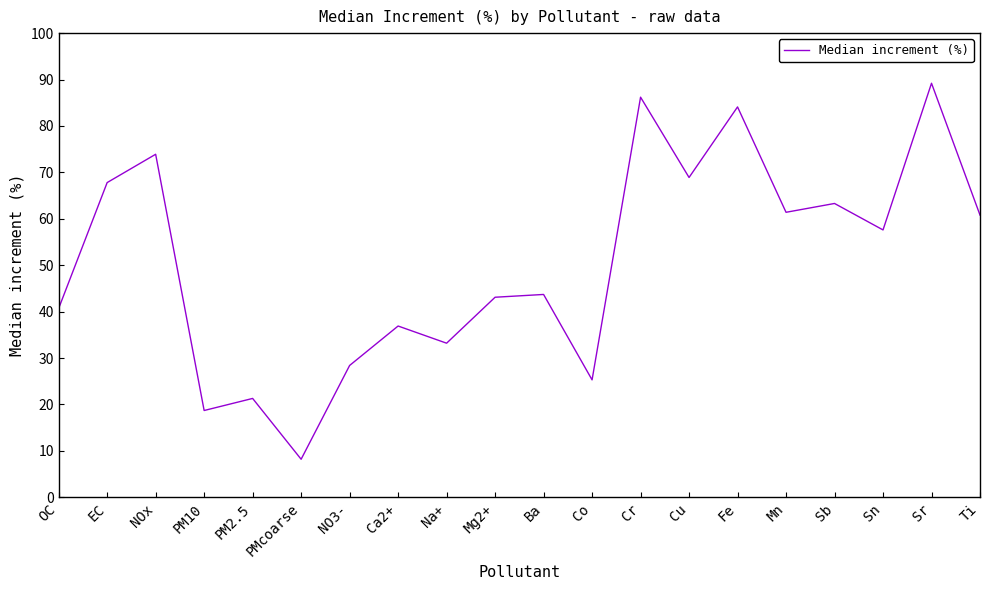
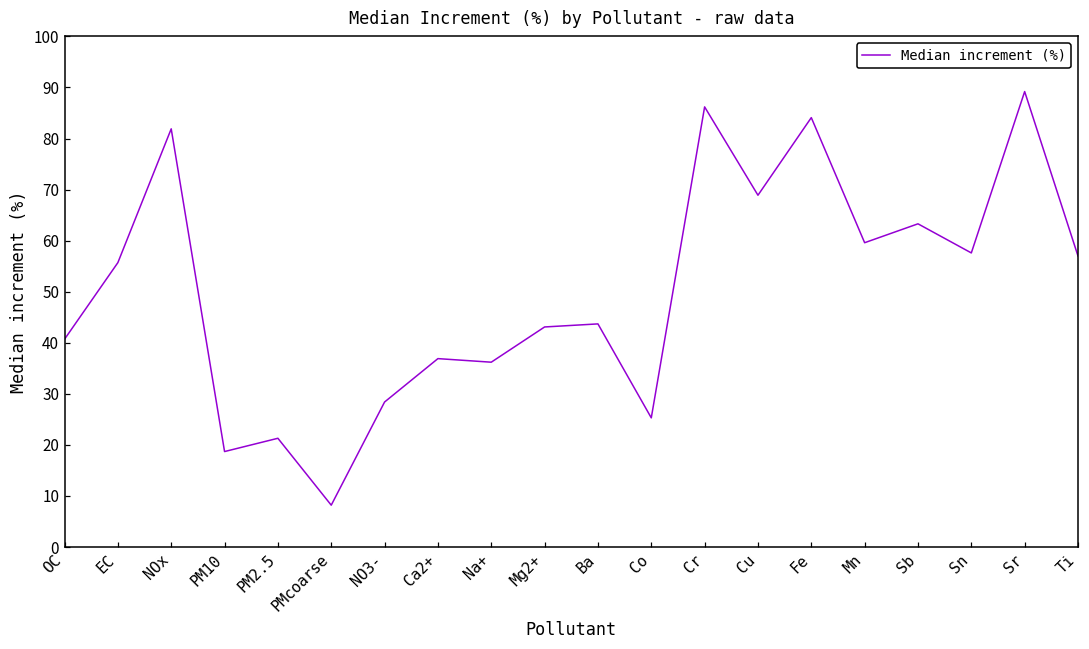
EC: 68 -> 56
NOx: 74 -> 82
Na+: 33 -> 36
Mn: 61 -> 60
Ti: 61 -> 57
